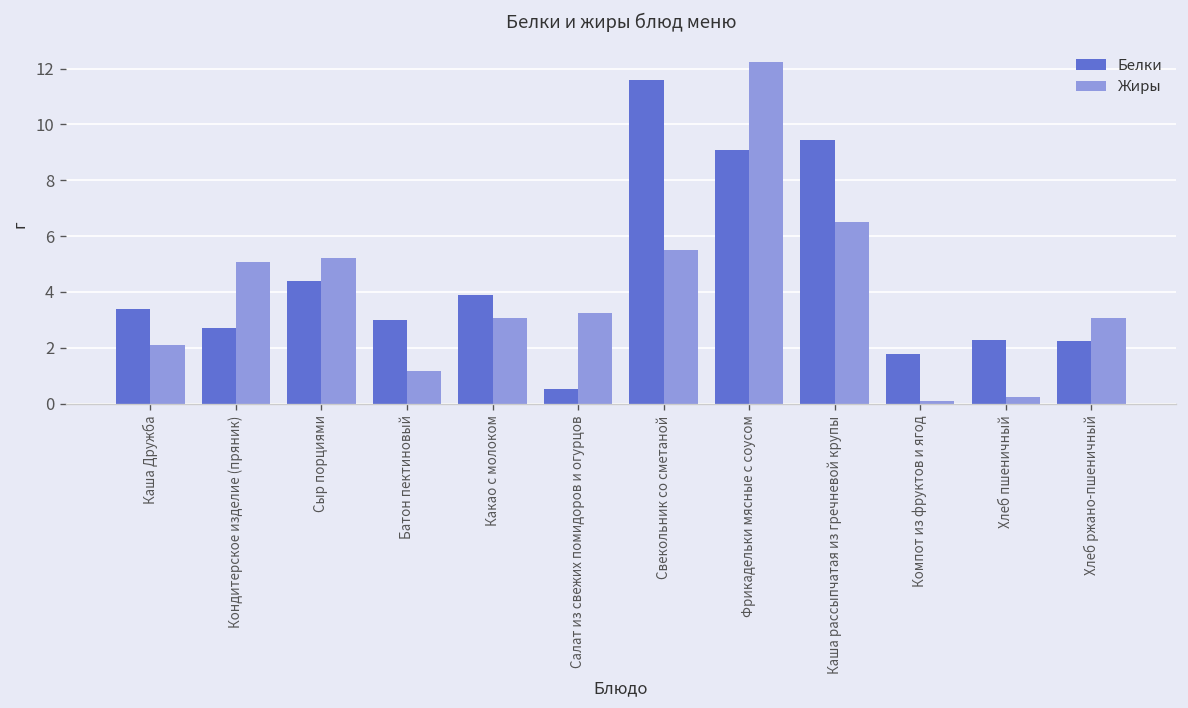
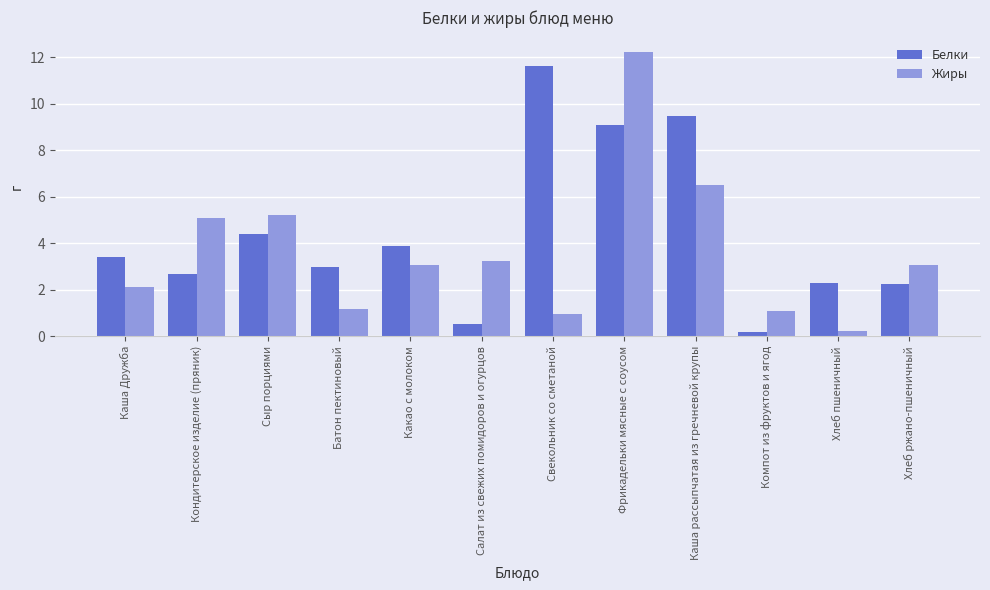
Жиры, Свекольник со сметаной: 5.5 -> 1.0
Белки, Компот из фруктов и ягод: 1.8 -> 0.2
Жиры, Компот из фруктов и ягод: 0.1 -> 1.1
